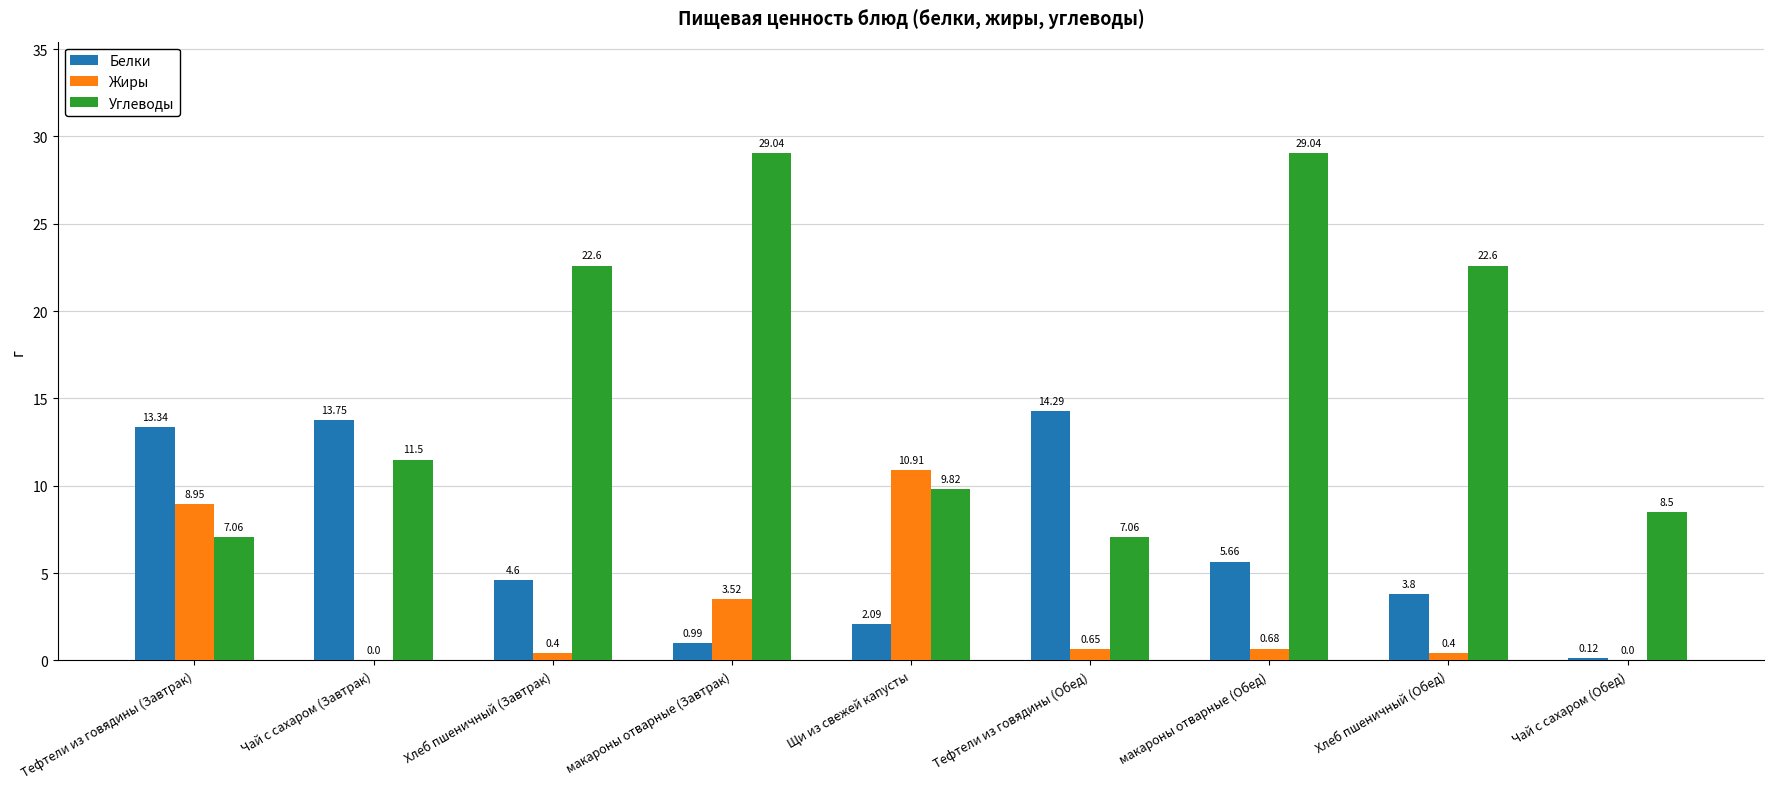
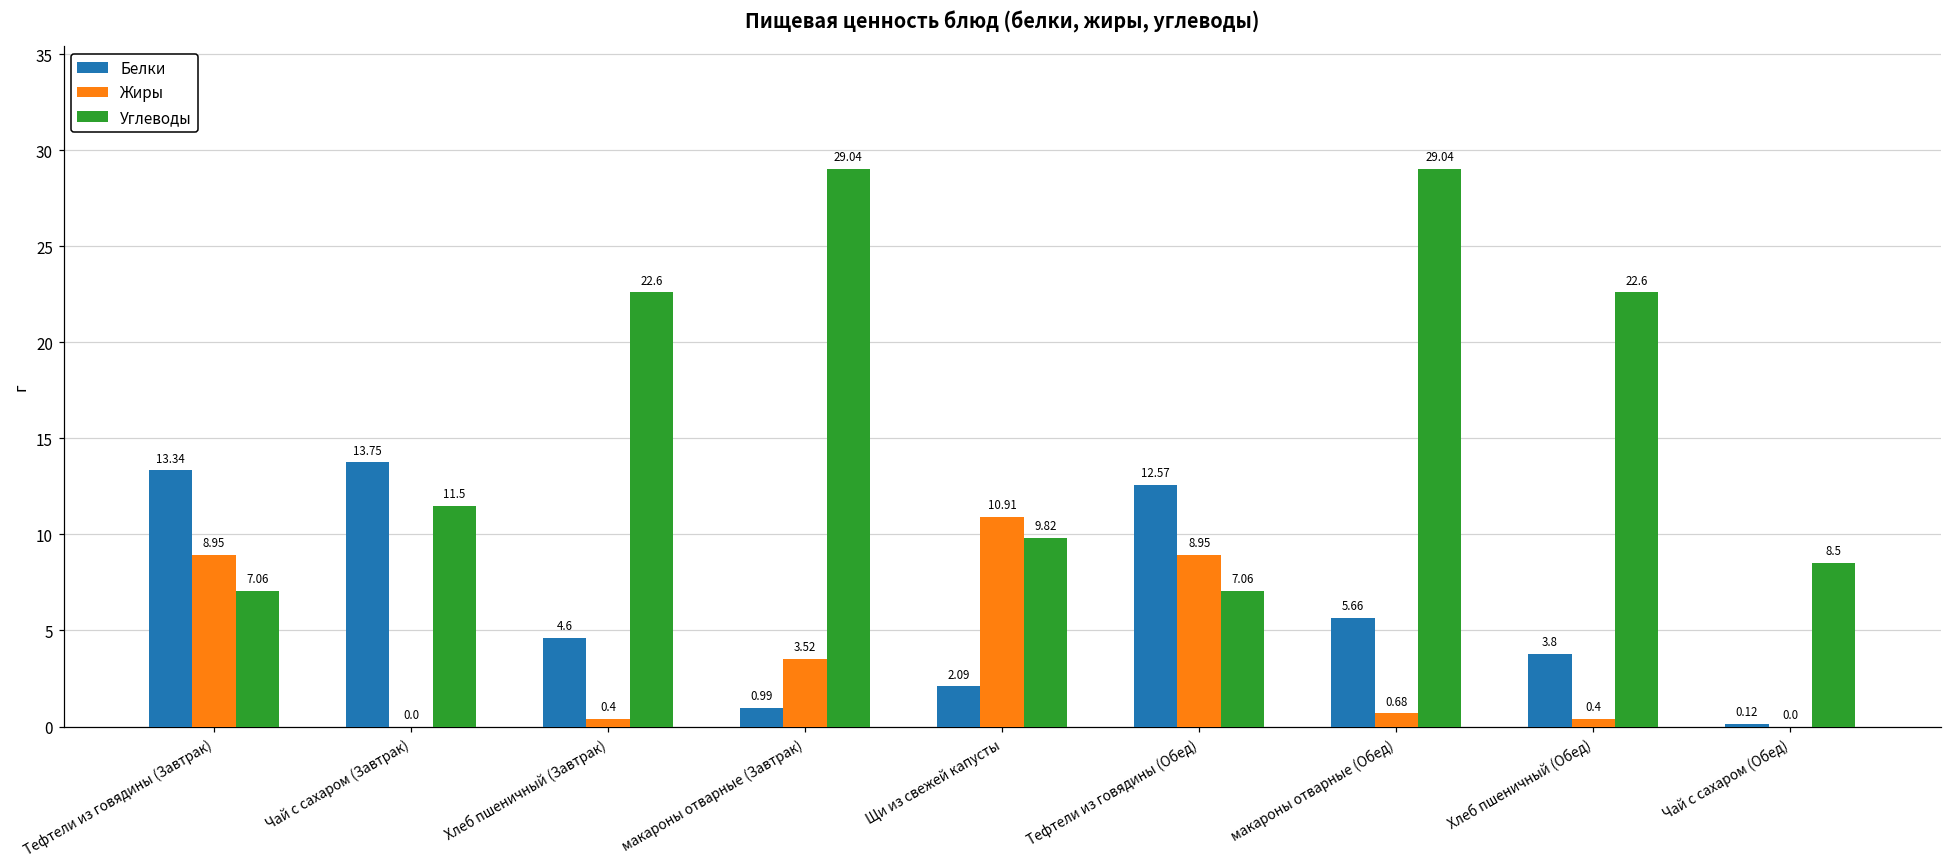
Белки, Тефтели из говядины (Обед): 14.29 -> 12.57
Жиры, Тефтели из говядины (Обед): 0.65 -> 8.95
